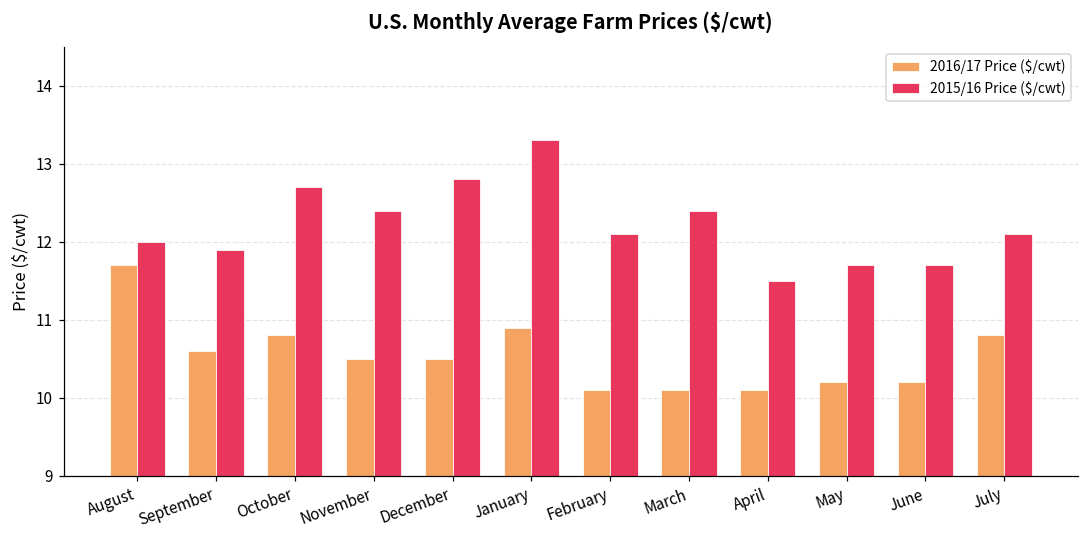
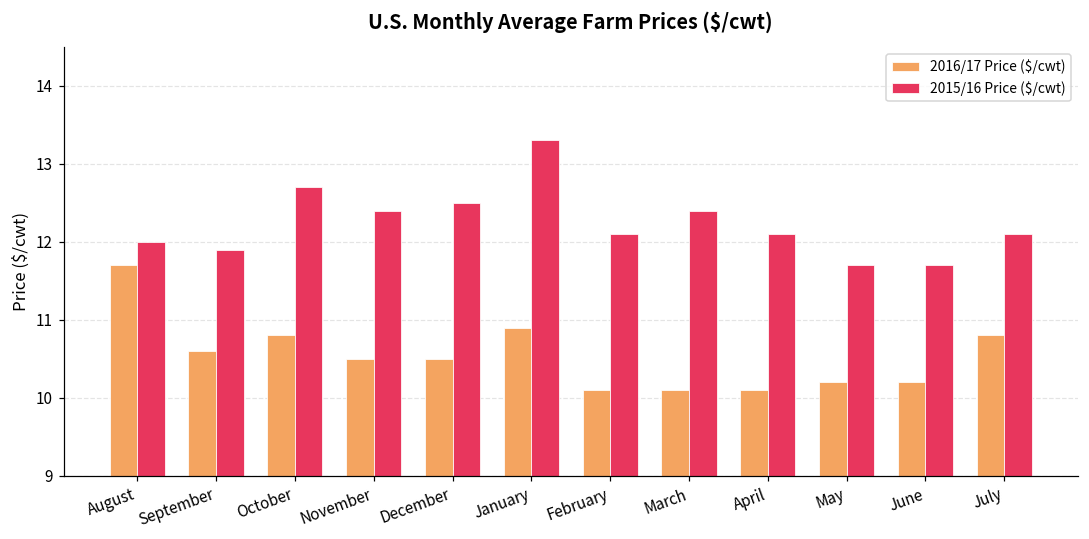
2015/16 Price ($/cwt), December: 12.8 -> 12.5
2015/16 Price ($/cwt), April: 11.5 -> 12.1
